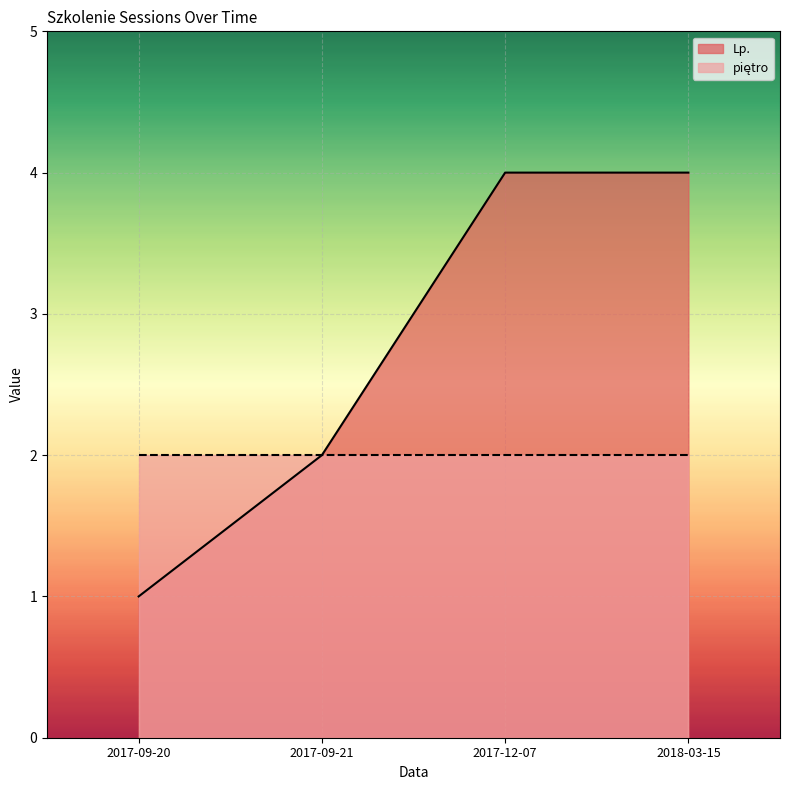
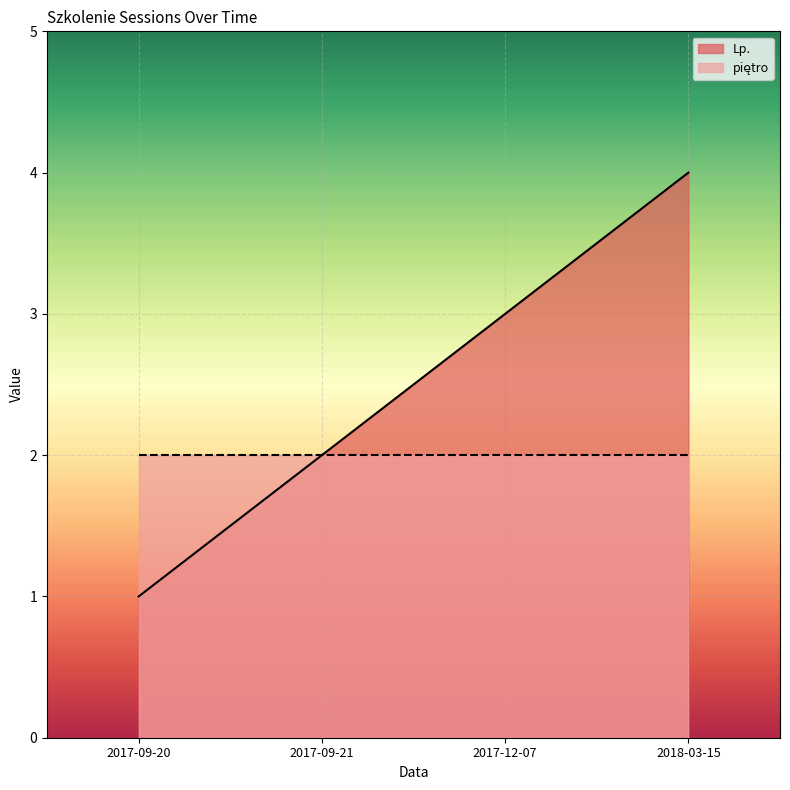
Lp., 2017-12-07: 4 -> 3
